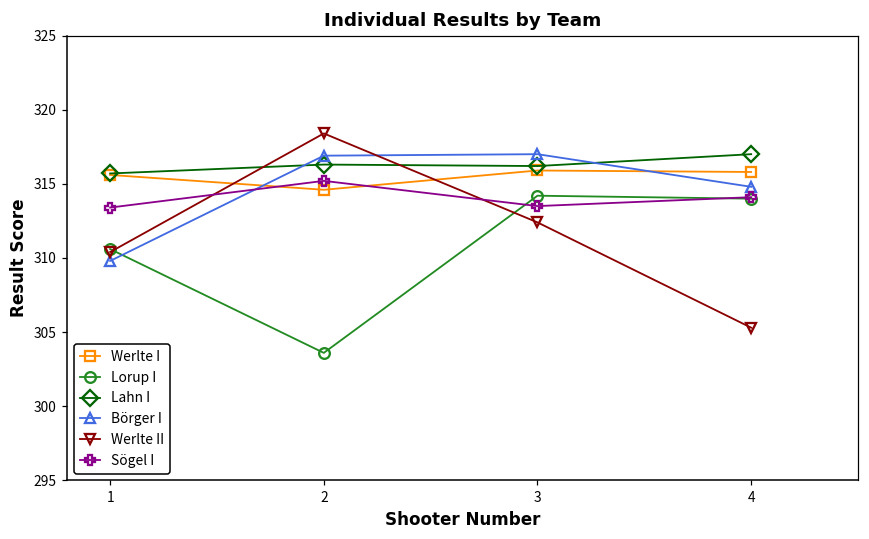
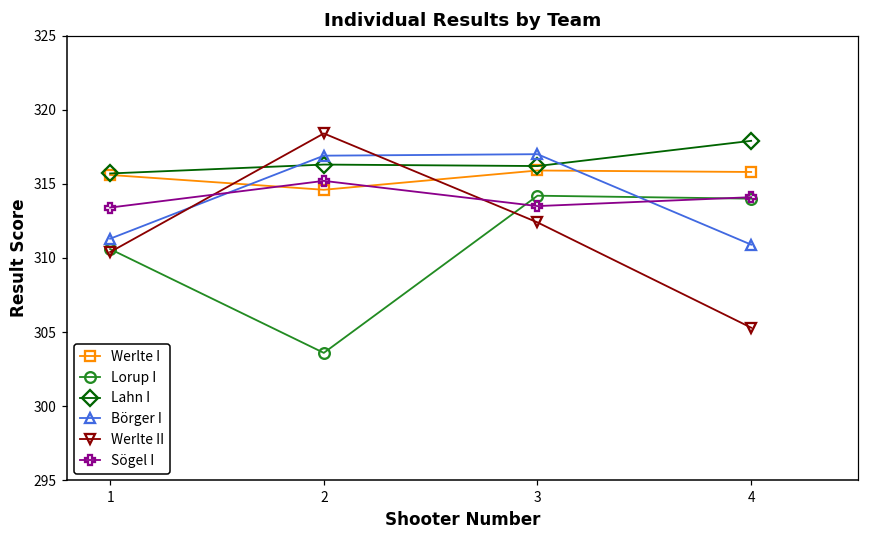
Börger I, 1: 309.8 -> 311.3
Lahn I, 4: 317.0 -> 317.9
Börger I, 4: 314.8 -> 310.9
